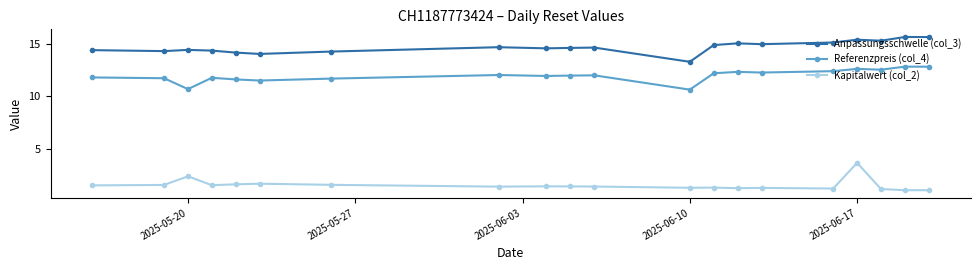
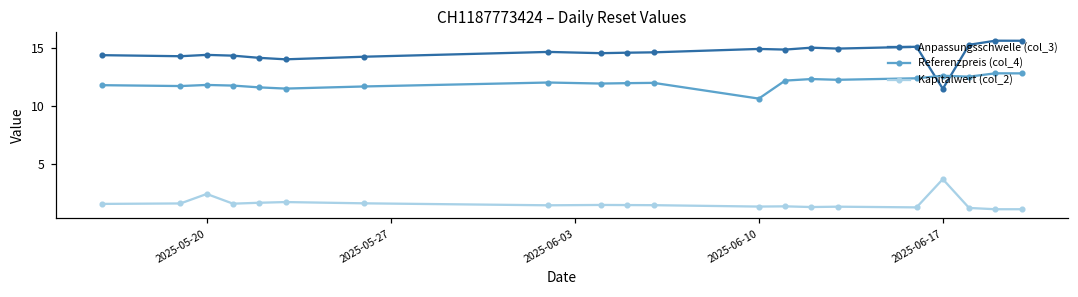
Referenzpreis (col_4), 2025-05-20: 10.7 -> 11.8
Anpassungsschwelle (col_3), 2025-06-10: 13.3 -> 14.9
Anpassungsschwelle (col_3), 2025-06-17: 15.4 -> 11.5
